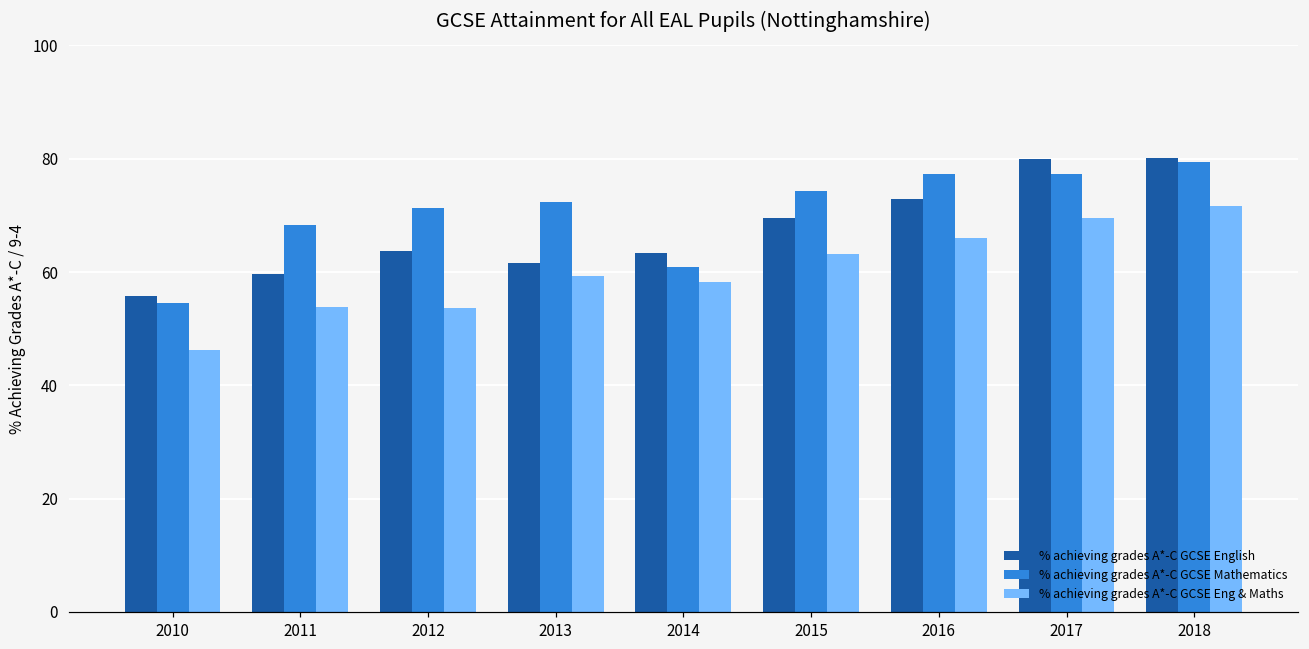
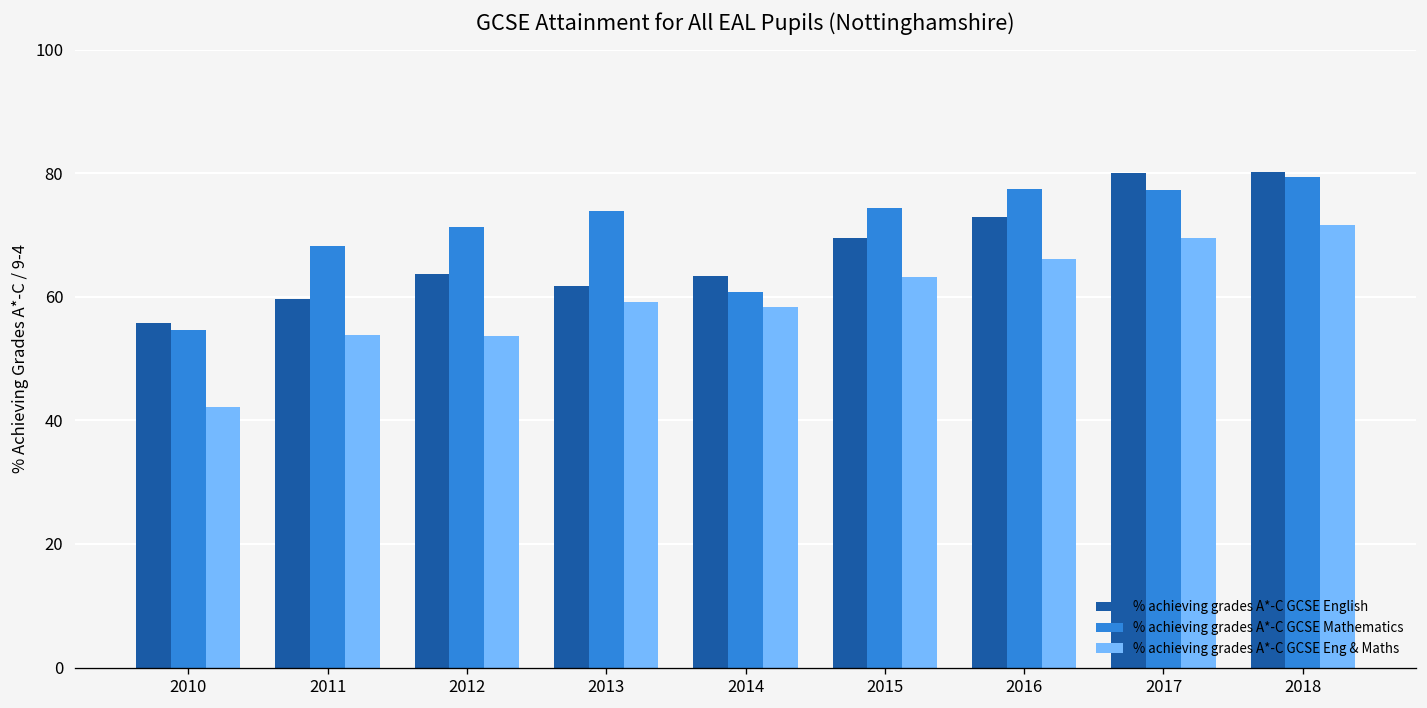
% achieving grades A*-C GCSE Eng & Maths, 2010: 46 -> 42
% achieving grades A*-C GCSE Mathematics, 2013: 72 -> 74
